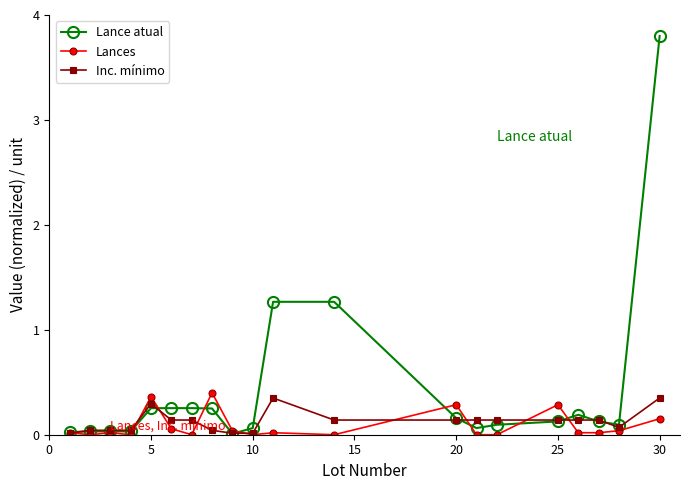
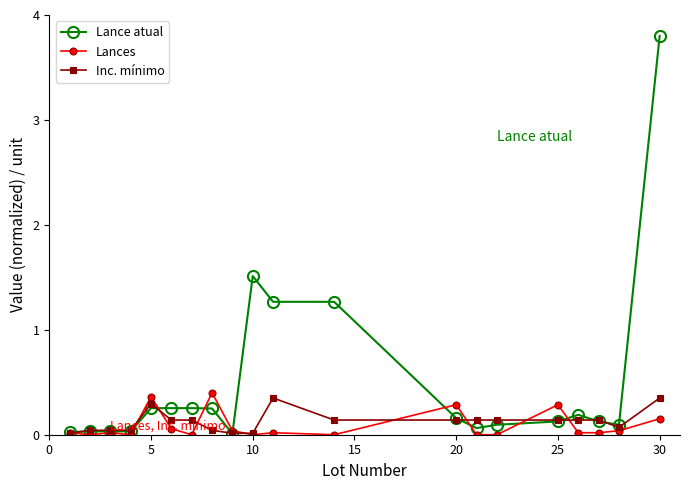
Lance atual, 10: 0.06 -> 1.51
